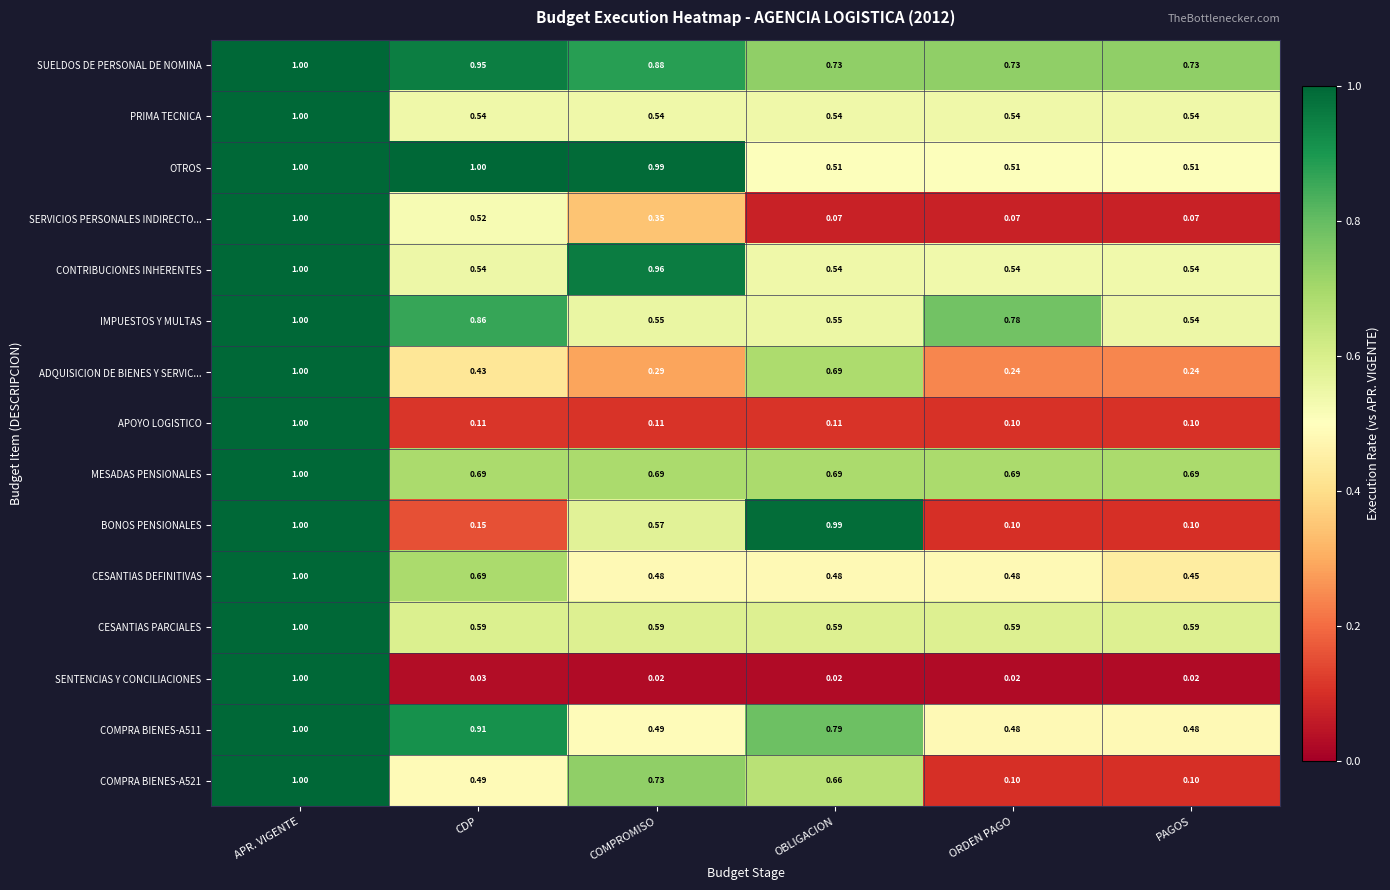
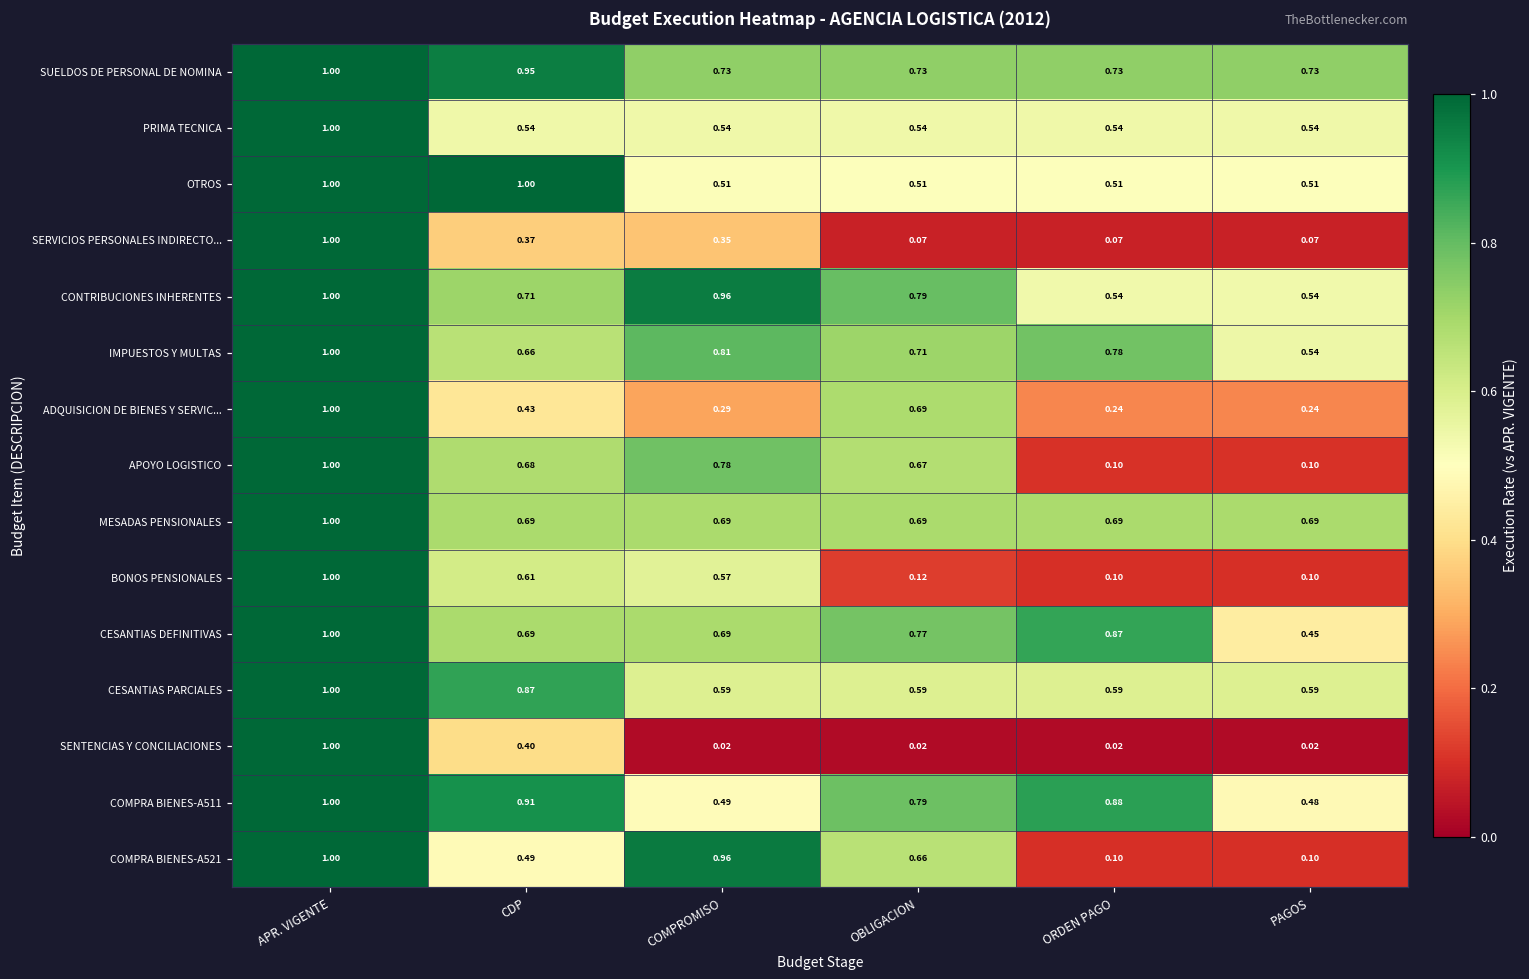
SUELDOS DE PERSONAL DE NOMINA, COMPROMISO: 0.88 -> 0.73
OTROS, COMPROMISO: 0.99 -> 0.51
SERVICIOS PERSONALES INDIRECTO..., CDP: 0.52 -> 0.37
CONTRIBUCIONES INHERENTES, CDP: 0.54 -> 0.71
CONTRIBUCIONES INHERENTES, OBLIGACION: 0.54 -> 0.79
IMPUESTOS Y MULTAS, CDP: 0.86 -> 0.66
IMPUESTOS Y MULTAS, COMPROMISO: 0.55 -> 0.81
IMPUESTOS Y MULTAS, OBLIGACION: 0.55 -> 0.71
APOYO LOGISTICO, CDP: 0.11 -> 0.68
APOYO LOGISTICO, COMPROMISO: 0.11 -> 0.78
APOYO LOGISTICO, OBLIGACION: 0.11 -> 0.67
BONOS PENSIONALES, CDP: 0.15 -> 0.61
BONOS PENSIONALES, OBLIGACION: 0.99 -> 0.12
CESANTIAS DEFINITIVAS, COMPROMISO: 0.48 -> 0.69
CESANTIAS DEFINITIVAS, OBLIGACION: 0.48 -> 0.77
CESANTIAS DEFINITIVAS, ORDEN PAGO: 0.48 -> 0.87
CESANTIAS PARCIALES, CDP: 0.59 -> 0.87
SENTENCIAS Y CONCILIACIONES, CDP: 0.03 -> 0.40
COMPRA BIENES-A511, ORDEN PAGO: 0.48 -> 0.88
COMPRA BIENES-A521, COMPROMISO: 0.73 -> 0.96
